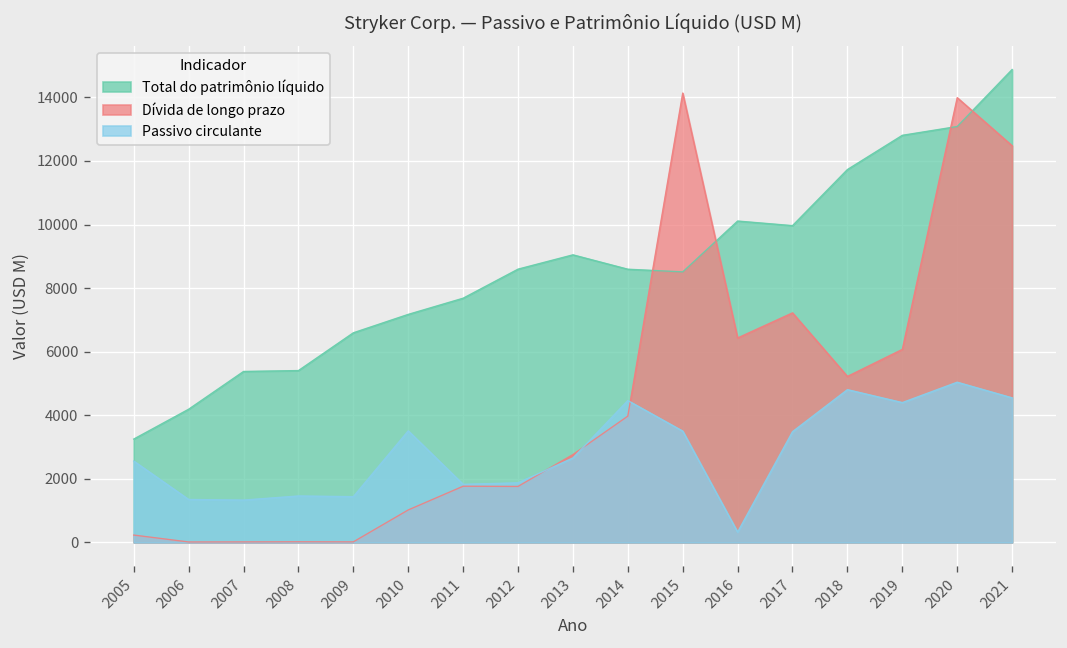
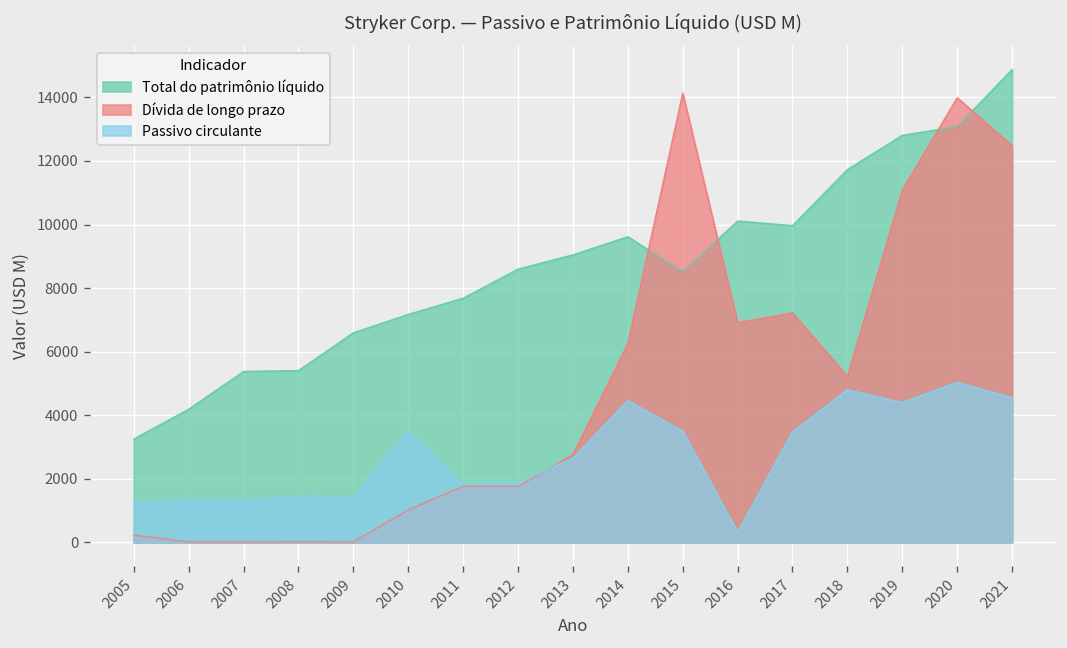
Passivo circulante, 2005: 2600 -> 1200
Total do patrimônio líquido, 2014: 8600 -> 9600
Dívida de longo prazo, 2014: 4000 -> 6300
Dívida de longo prazo, 2016: 6400 -> 6900
Dívida de longo prazo, 2019: 6100 -> 11100
